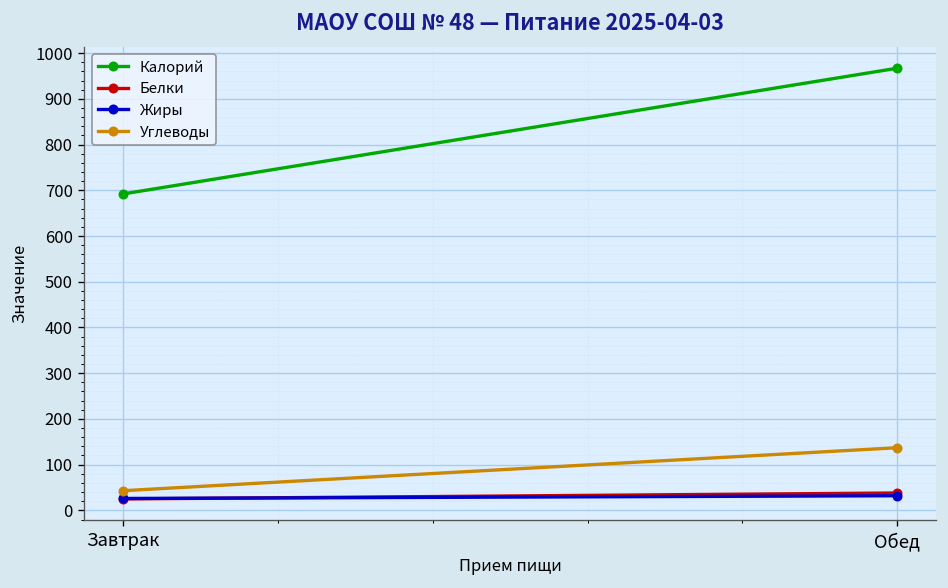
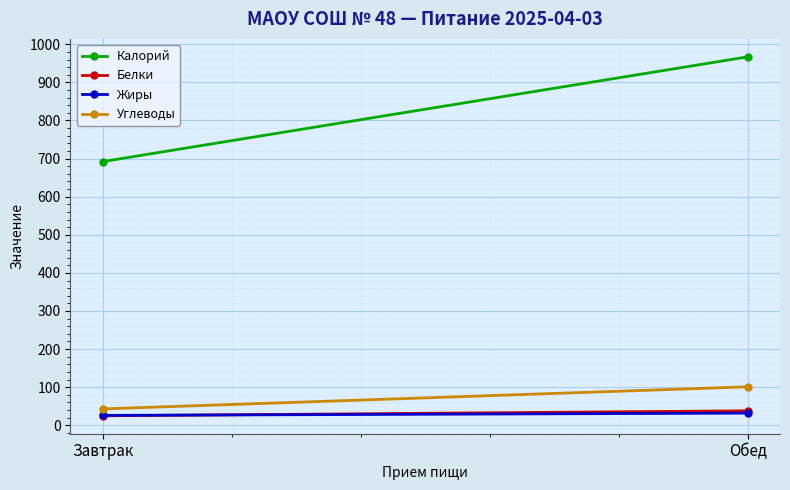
Углеводы, Обед: 140 -> 100
